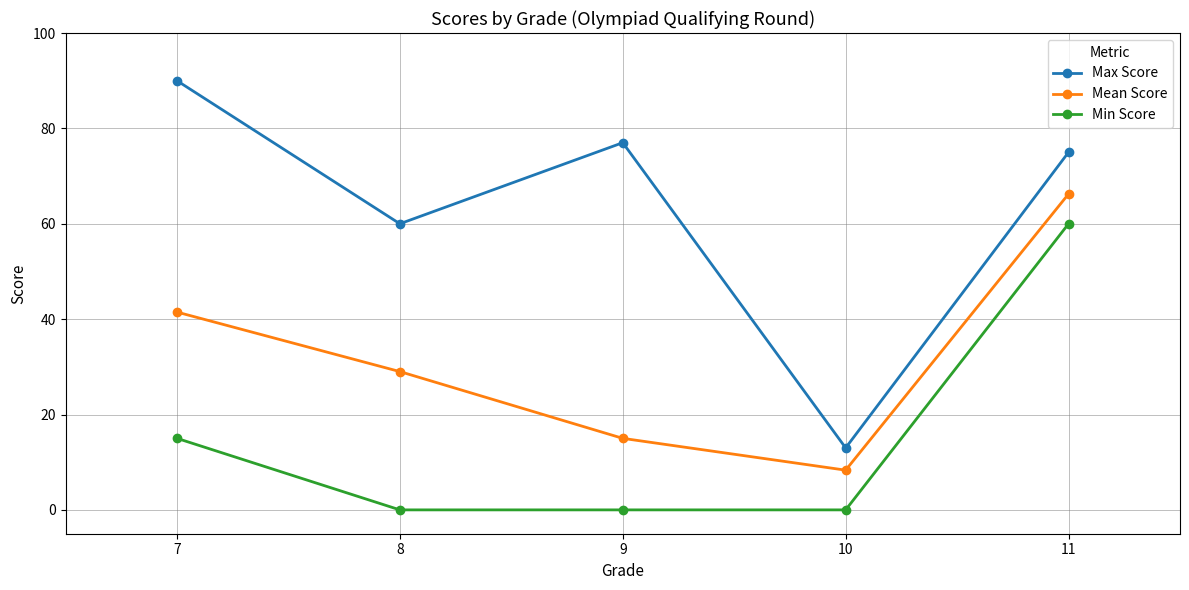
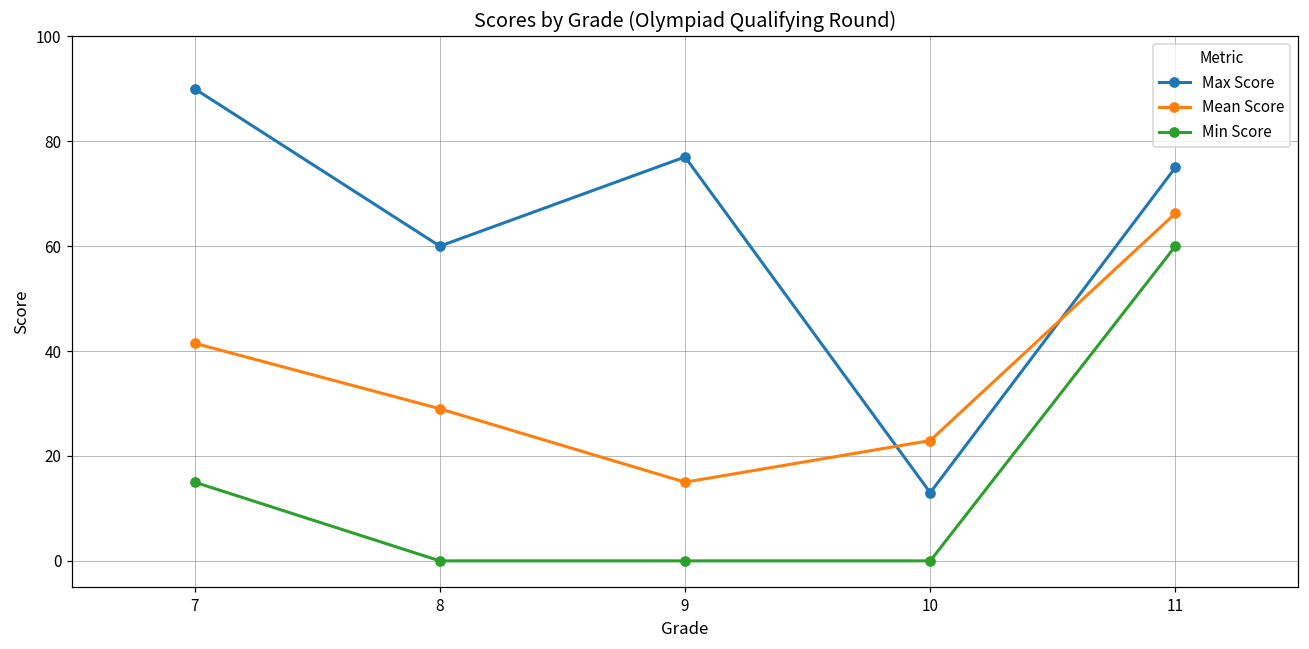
Mean Score, 10: 8 -> 23
